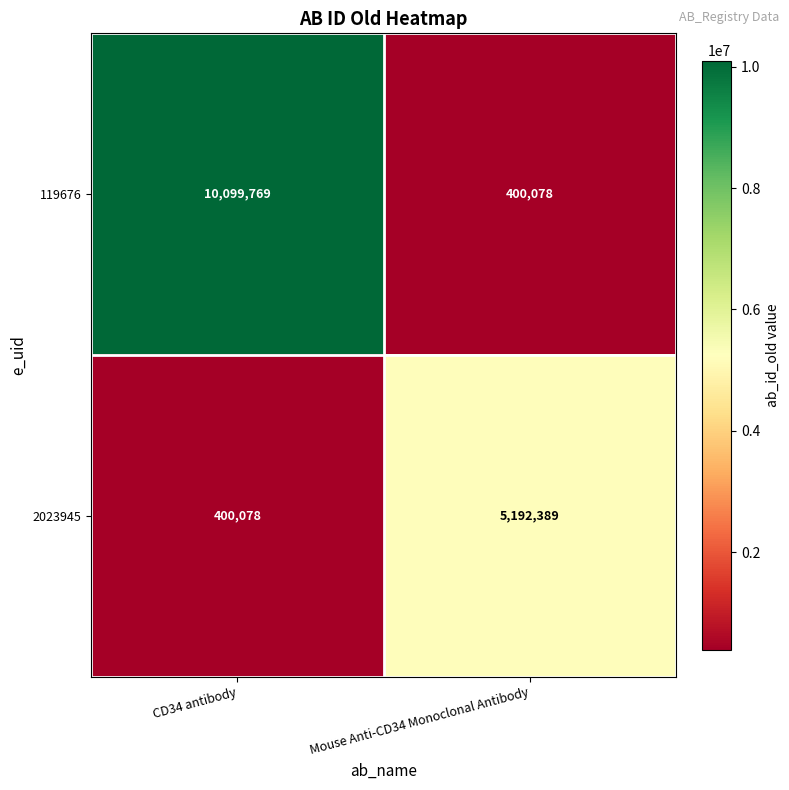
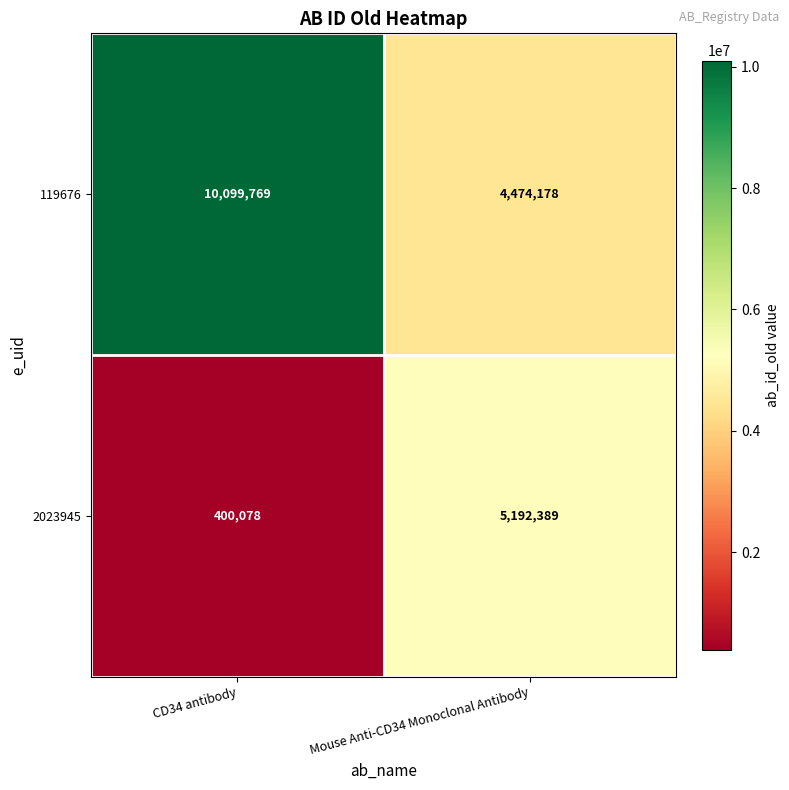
119676, Mouse Anti-CD34 Monoclonal Antibody: 400,078 -> 4,474,178
